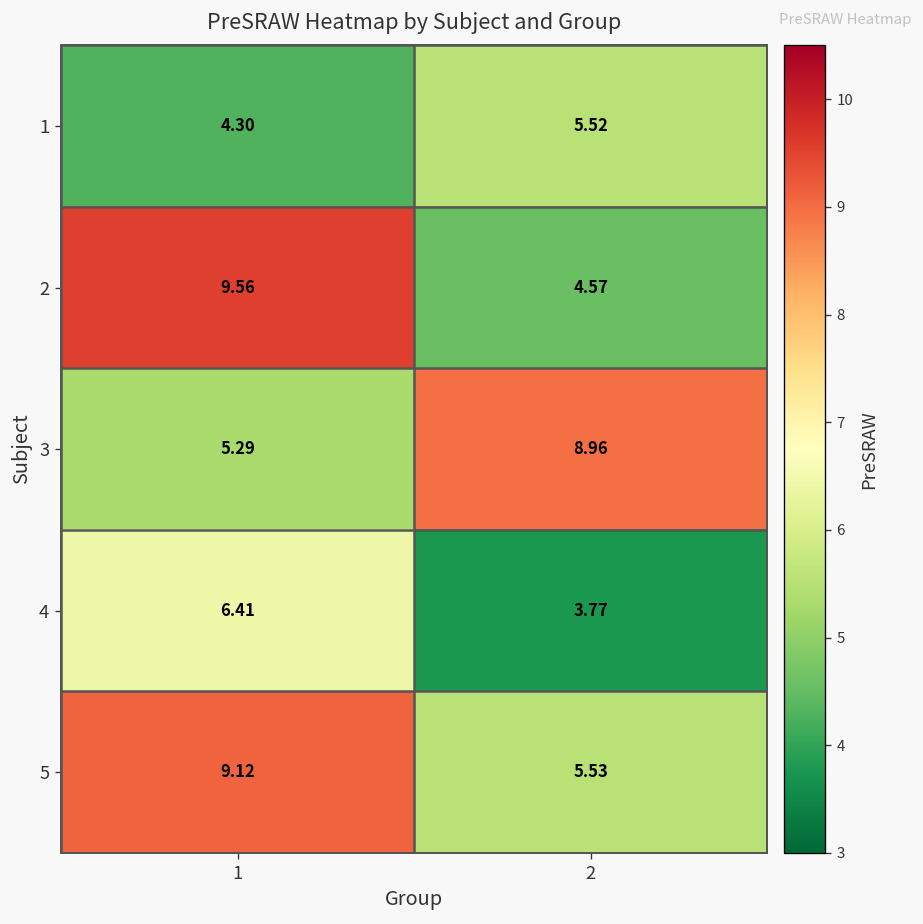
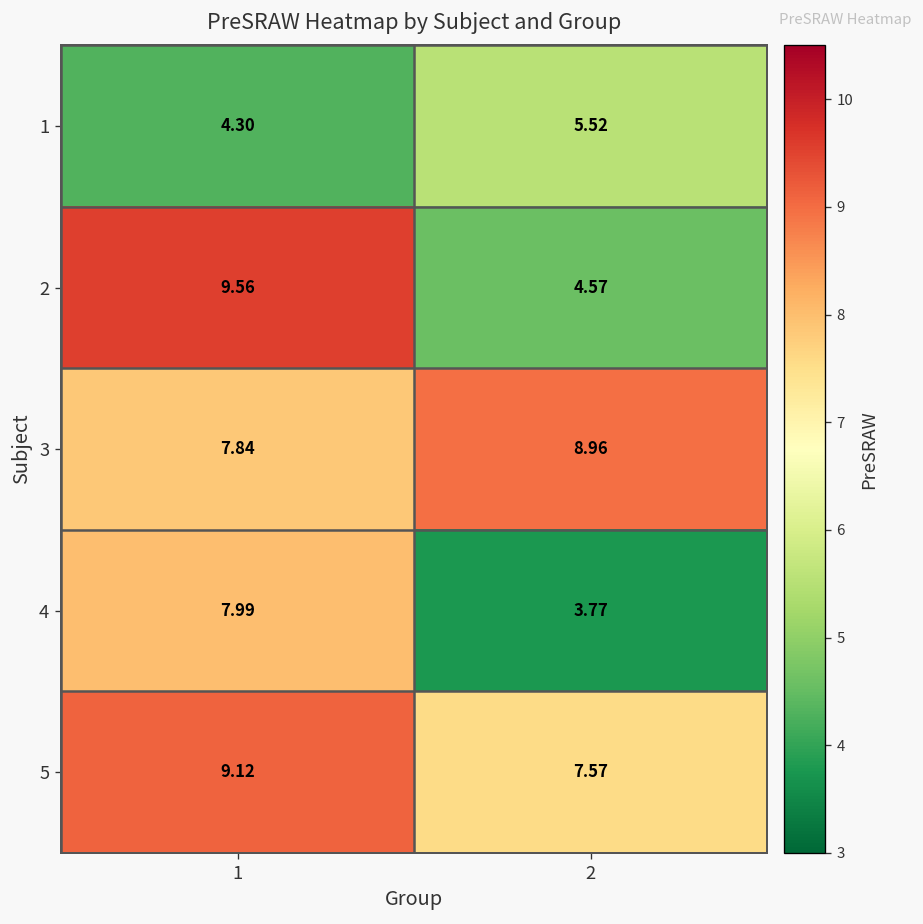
3, 1: 5.29 -> 7.84
4, 1: 6.41 -> 7.99
5, 2: 5.53 -> 7.57
